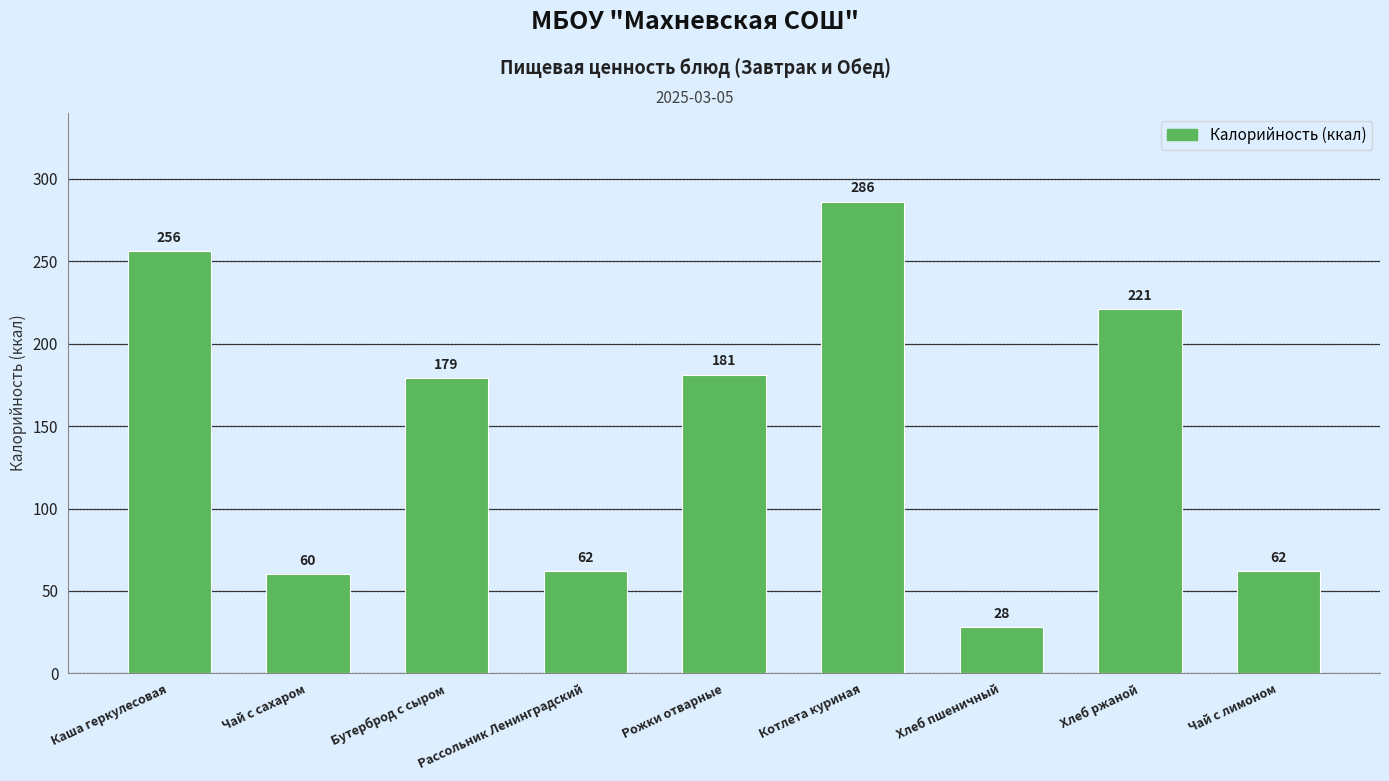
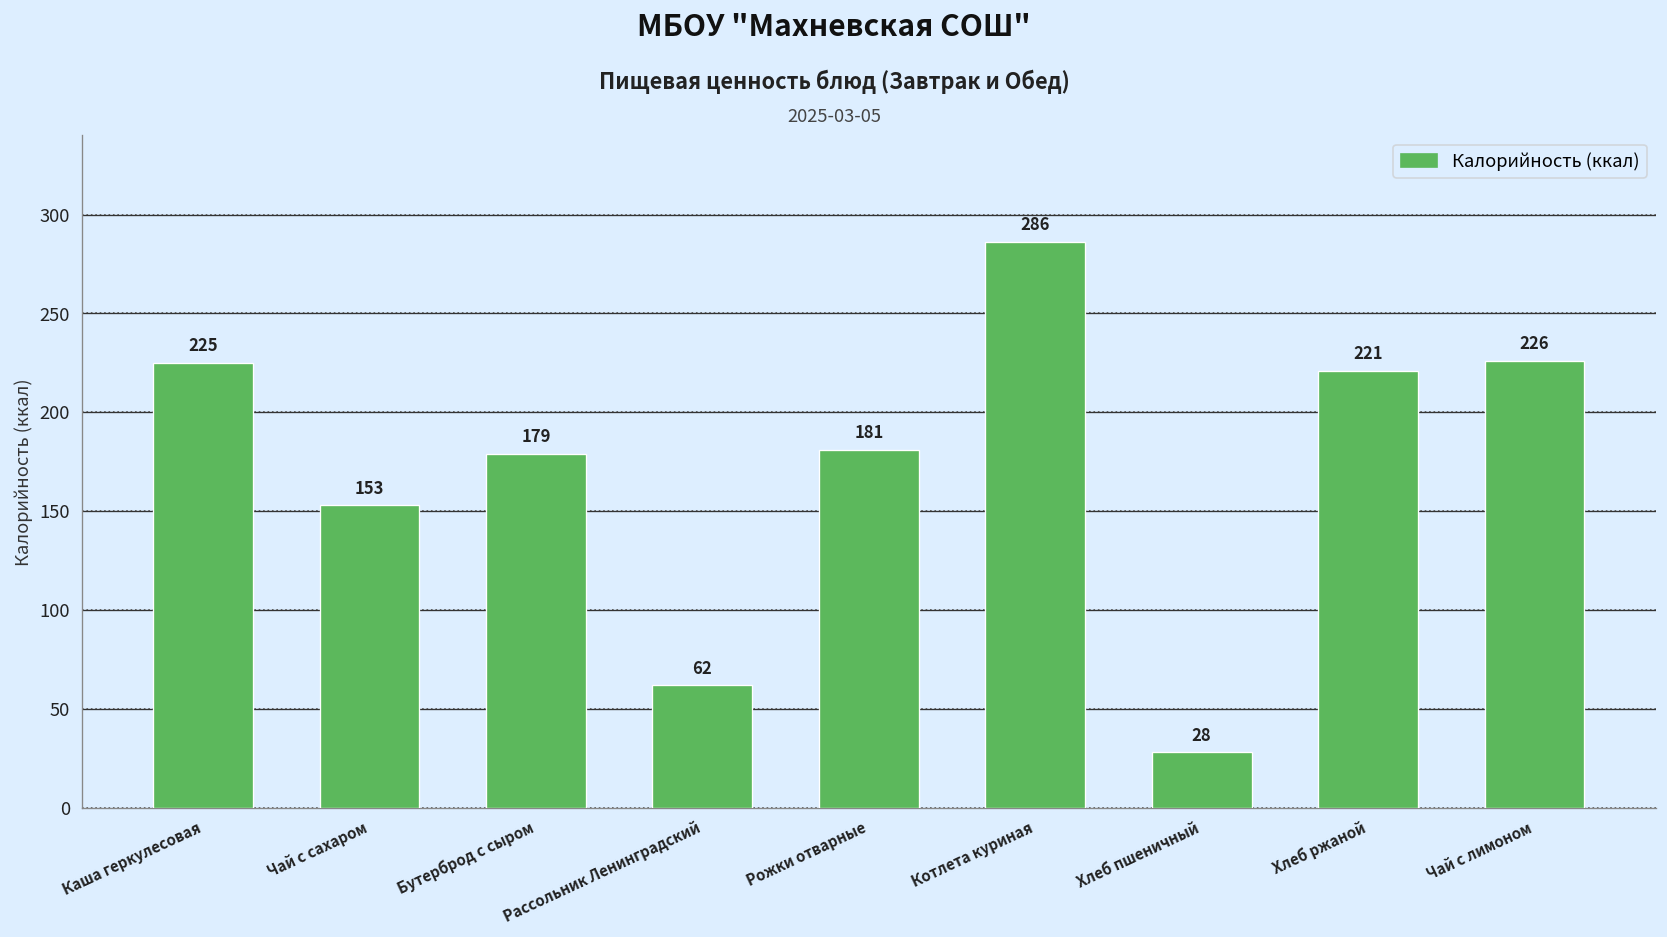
Каша геркулесовая: 256 -> 225
Чай с сахаром: 60 -> 153
Чай с лимоном: 62 -> 226
